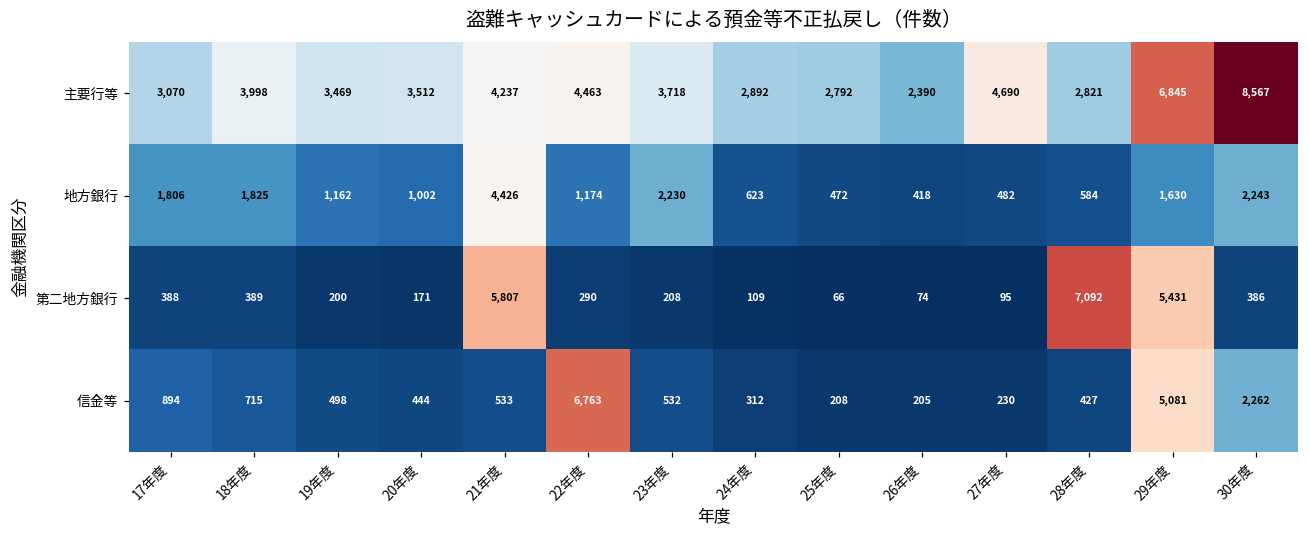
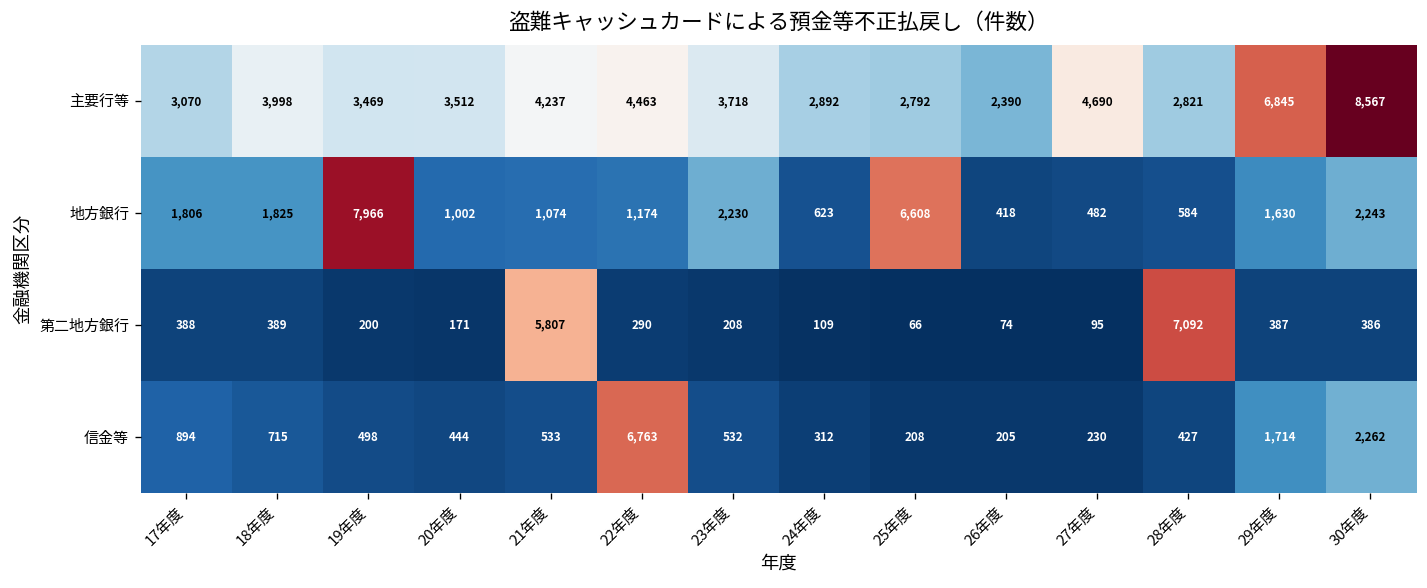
地方銀行, 19年度: 1,162 -> 7,966
地方銀行, 21年度: 4,426 -> 1,074
地方銀行, 25年度: 472 -> 6,608
第二地方銀行, 29年度: 5,431 -> 387
信金等, 29年度: 5,081 -> 1,714
